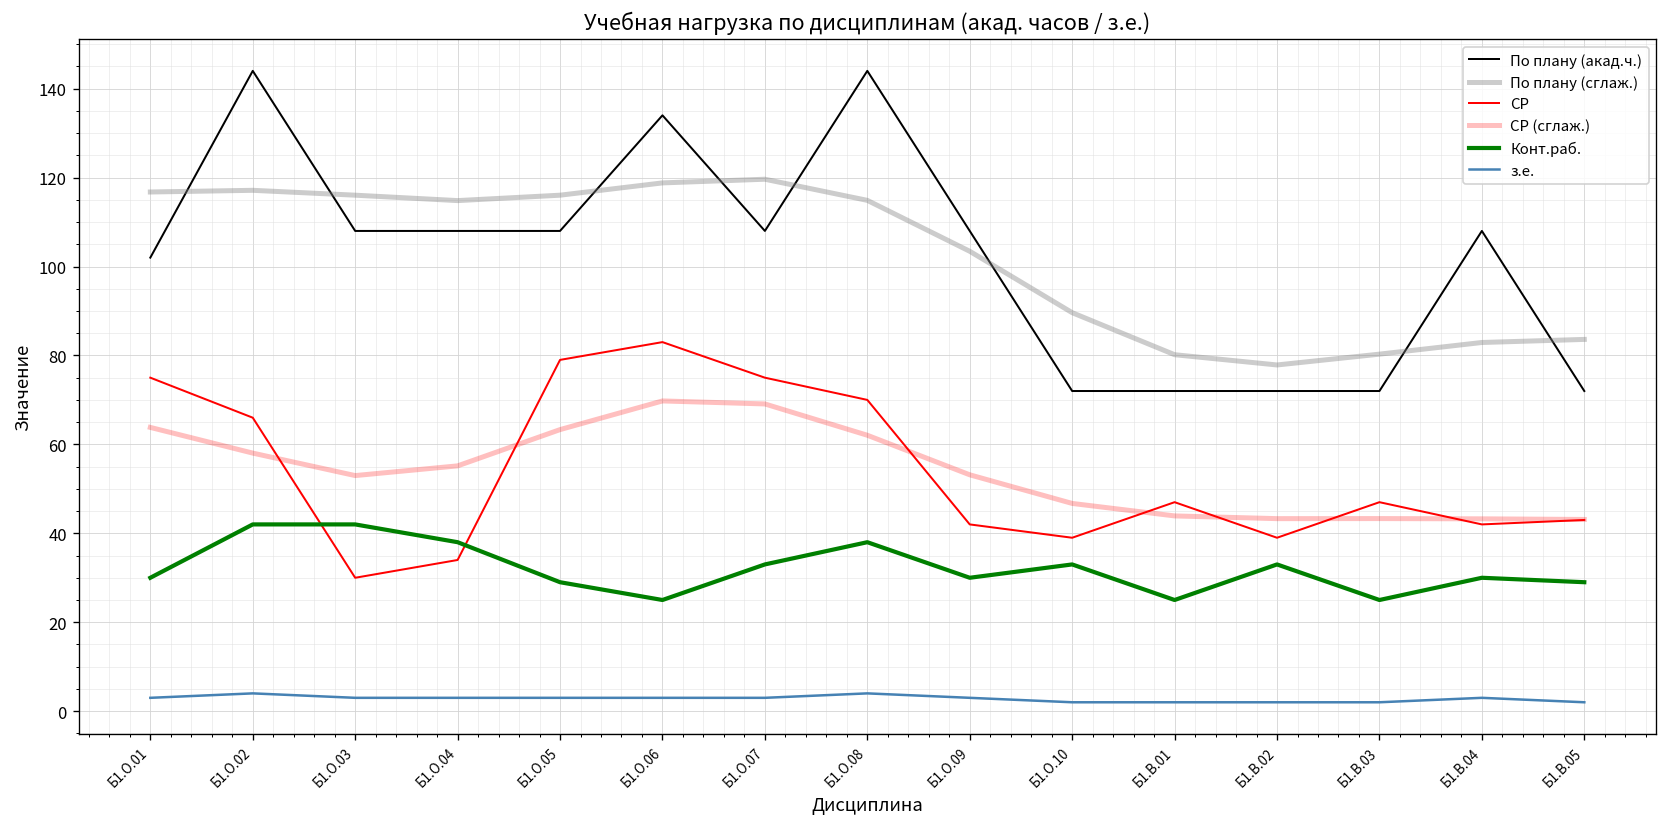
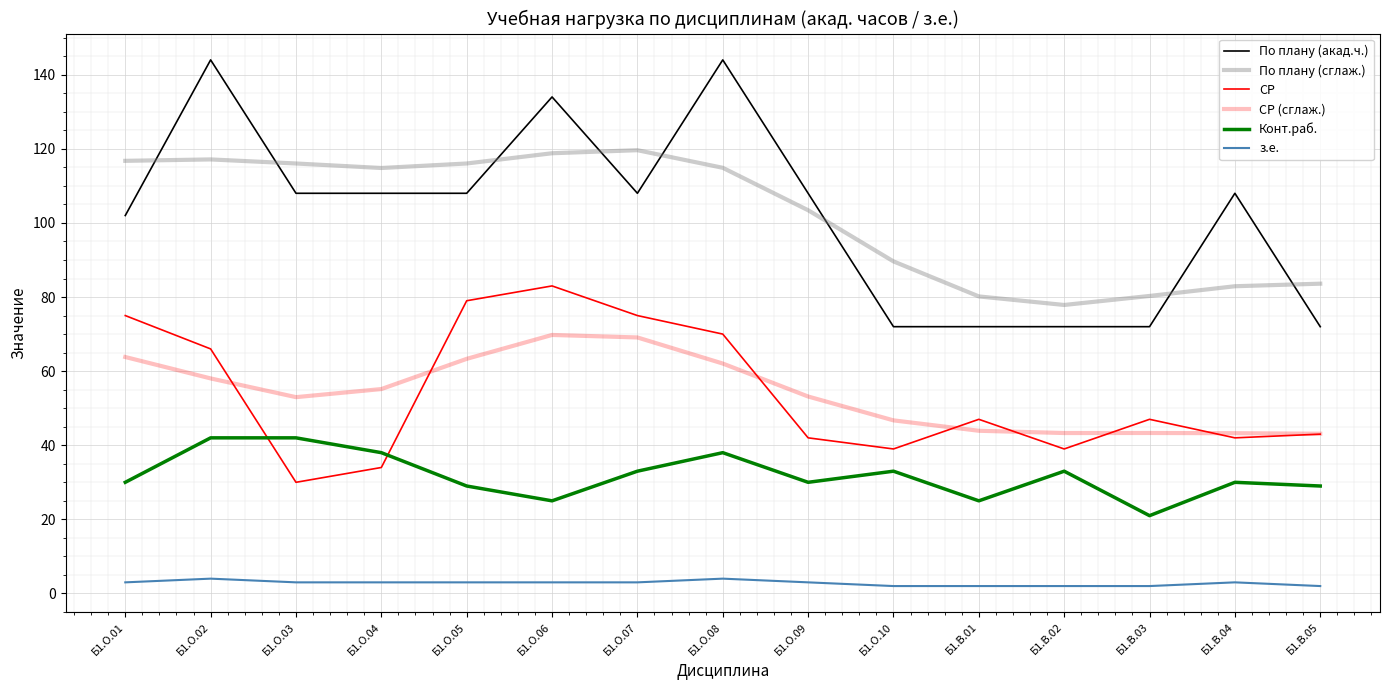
Конт.раб., Б1.В.03: 25 -> 21
